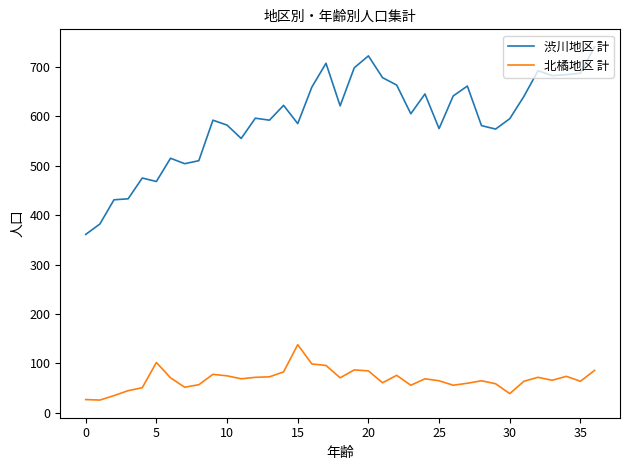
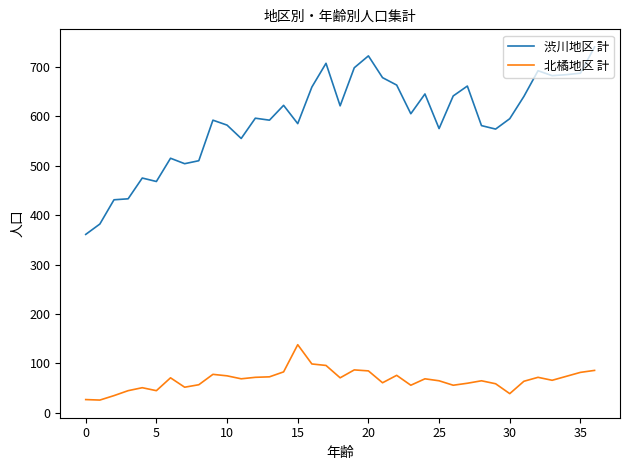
北橘地区 計, 5: 100 -> 50
北橘地区 計, 35: 60 -> 80
